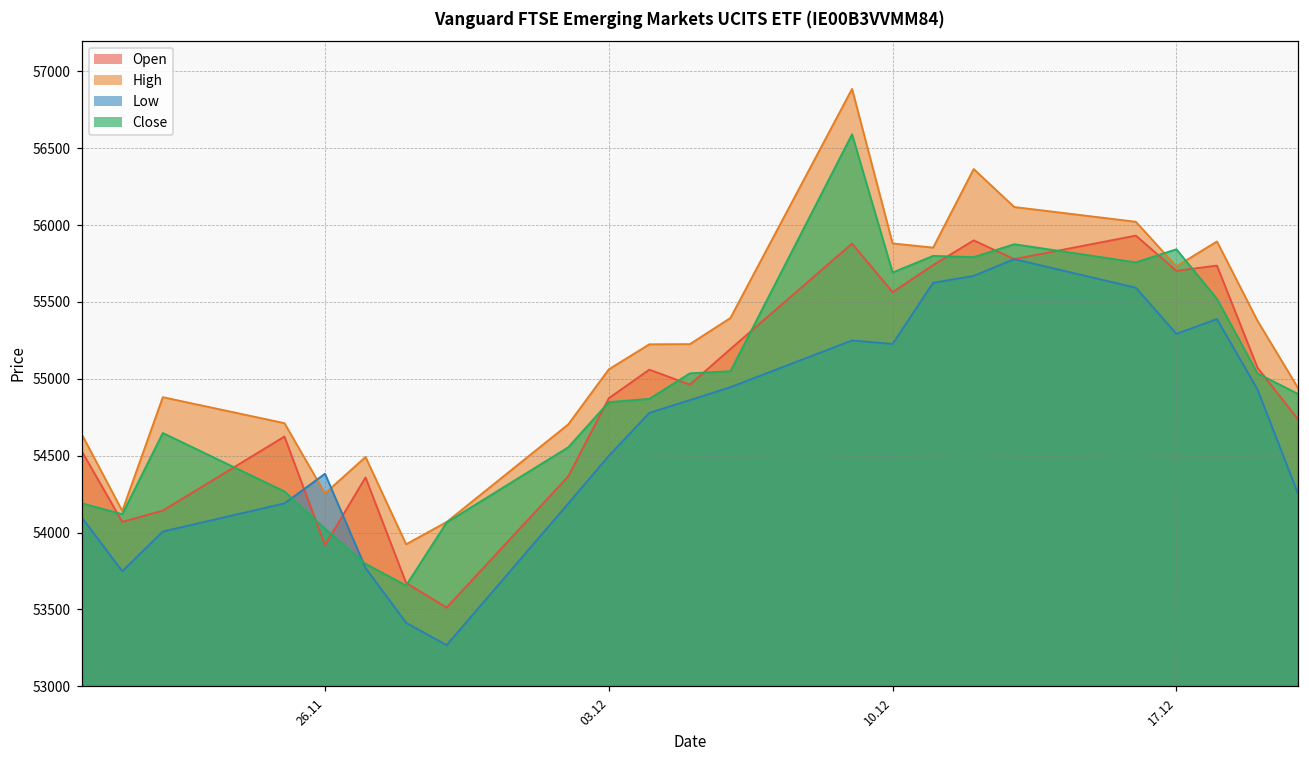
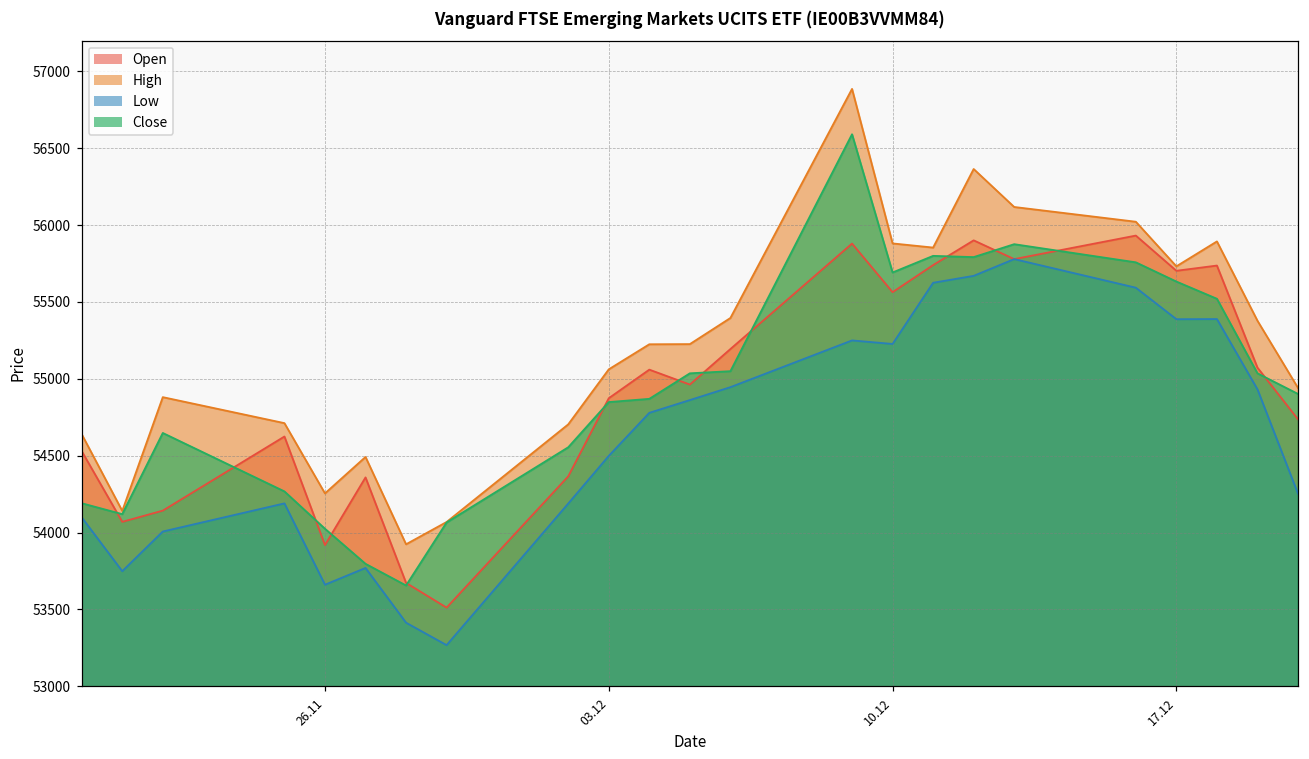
Low, 26.11: 54380 -> 53660
Low, 17.12: 55290 -> 55390
Close, 17.12: 55840 -> 55630
